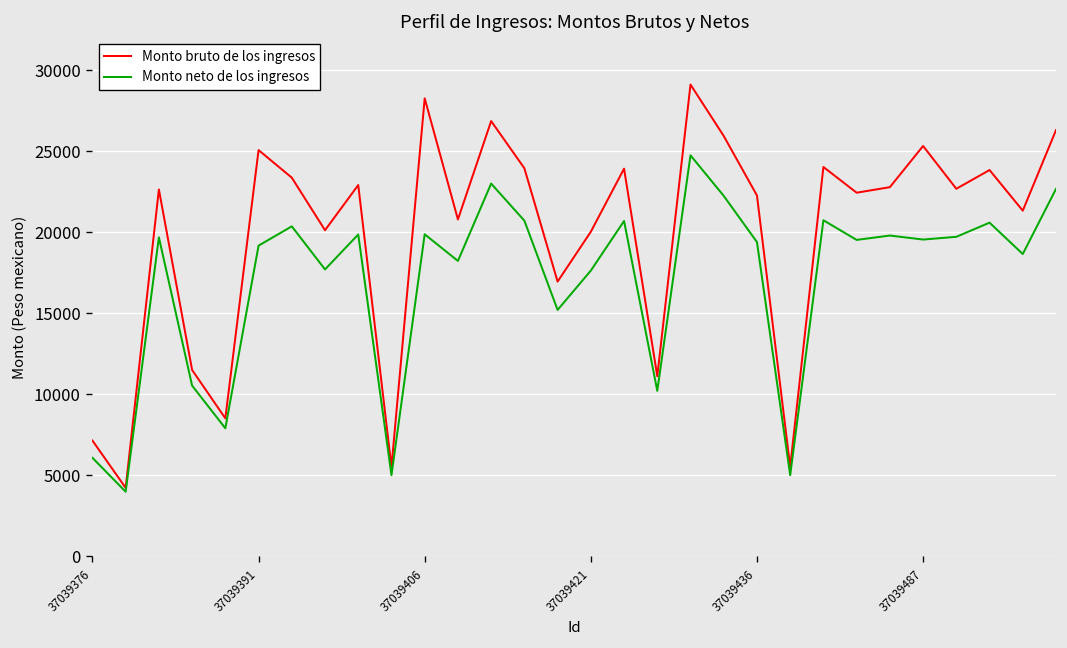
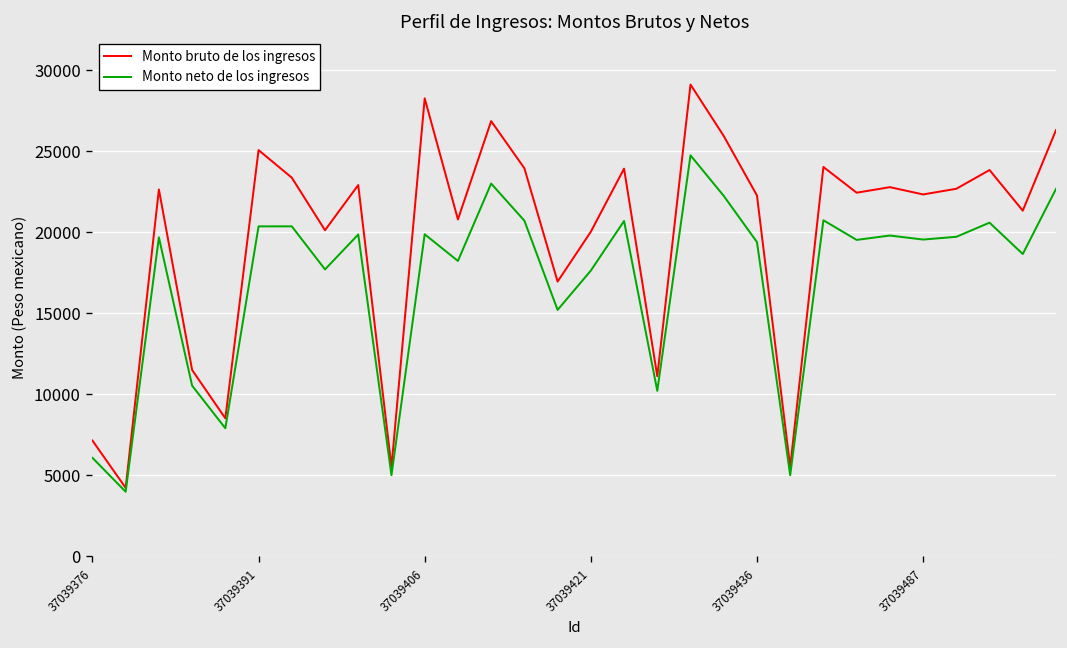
Monto neto de los ingresos, 37039391: 19200 -> 20400
Monto bruto de los ingresos, 37039487: 25300 -> 22300
